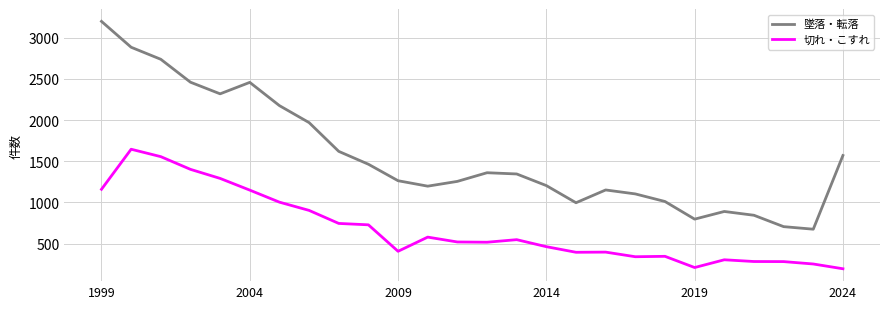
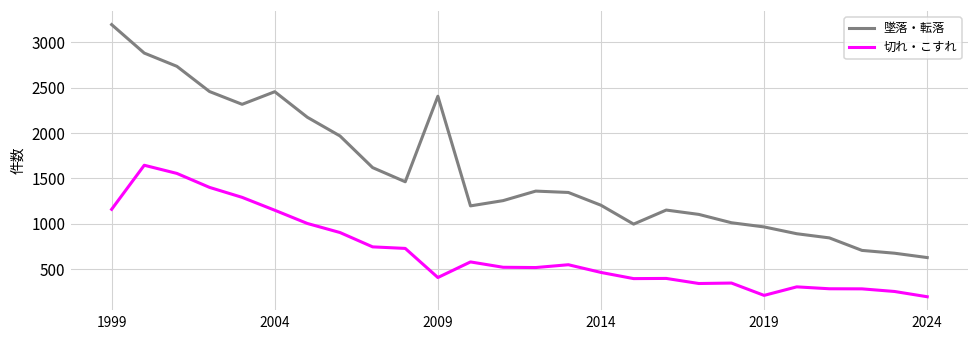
墜落・転落, 2009: 1300 -> 2400
墜落・転落, 2019: 800 -> 1000
墜落・転落, 2024: 1600 -> 600
